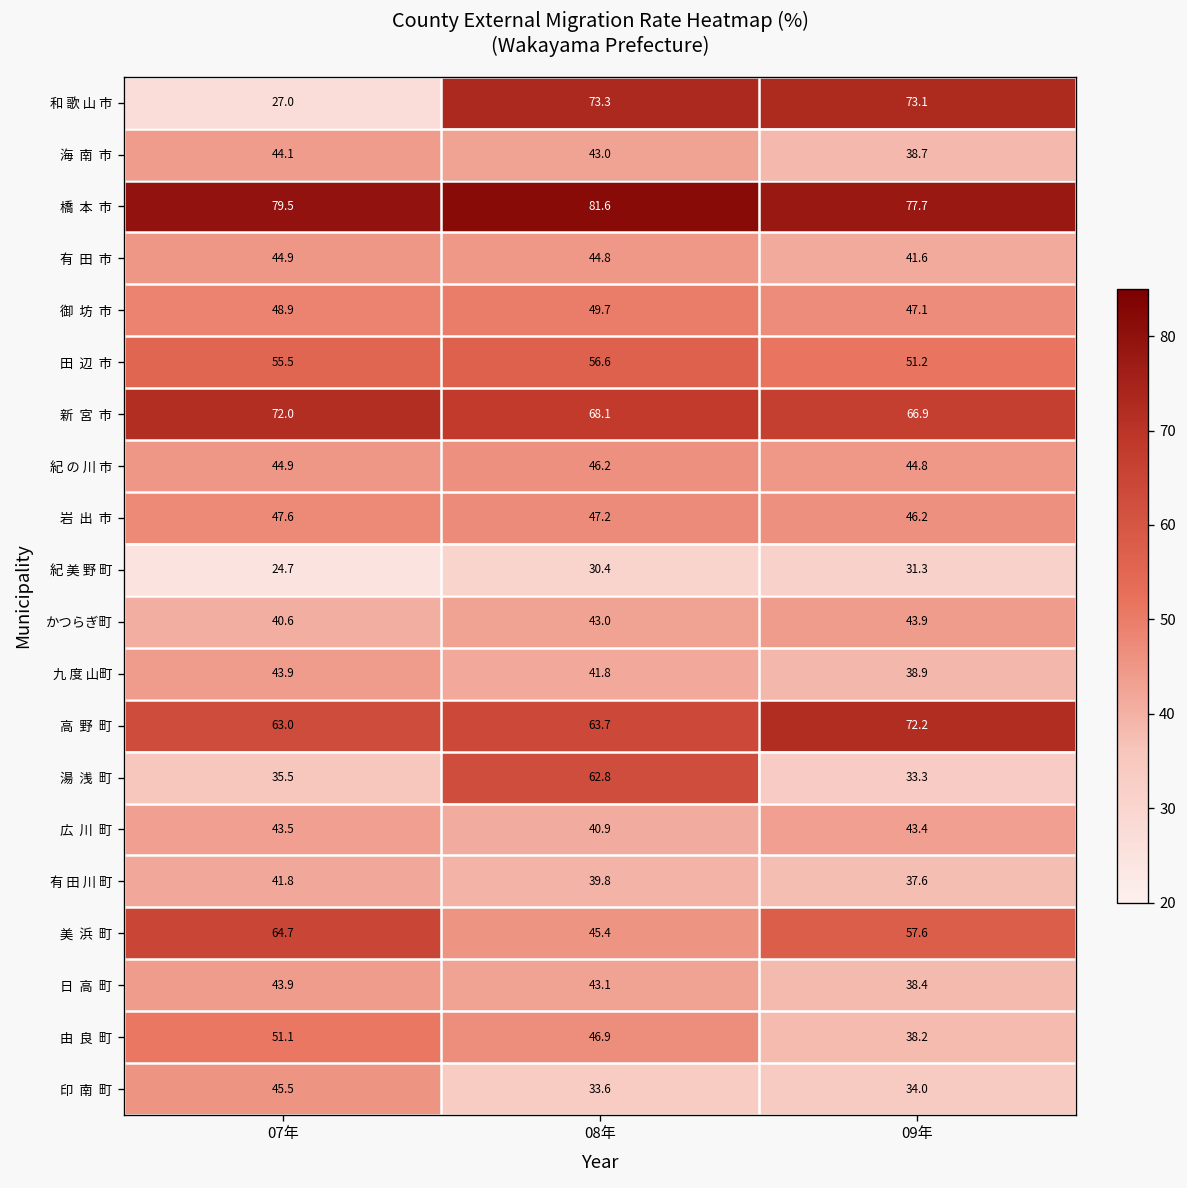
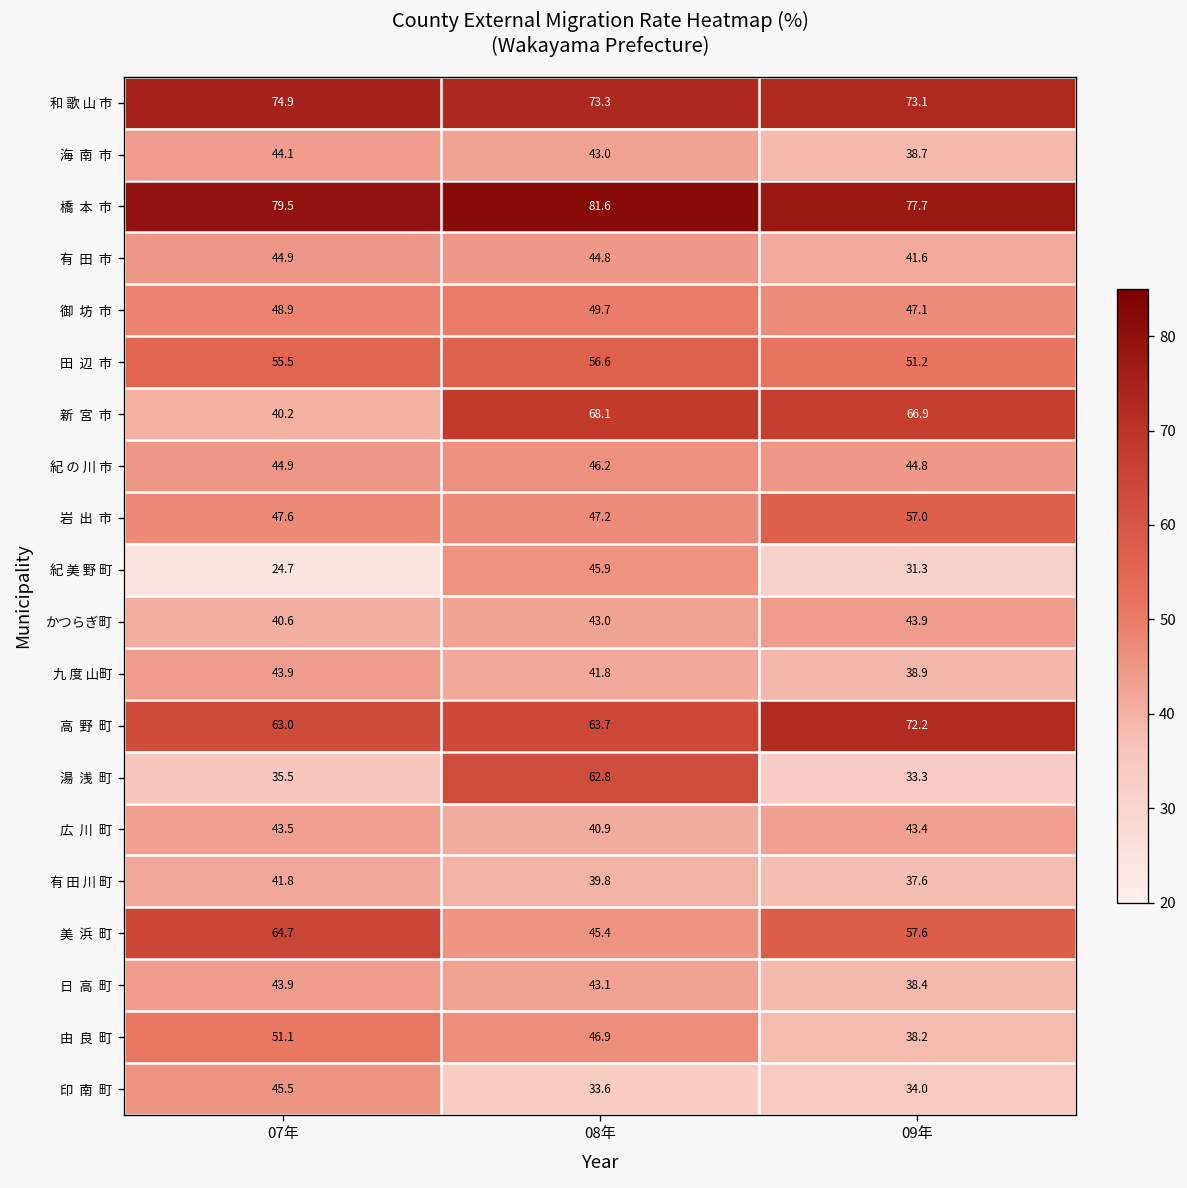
和 歌 山 市, 07年: 27.0 -> 74.9
新 宮 市, 07年: 72.0 -> 40.2
岩 出 市, 09年: 46.2 -> 57.0
紀 美 野 町, 08年: 30.4 -> 45.9
